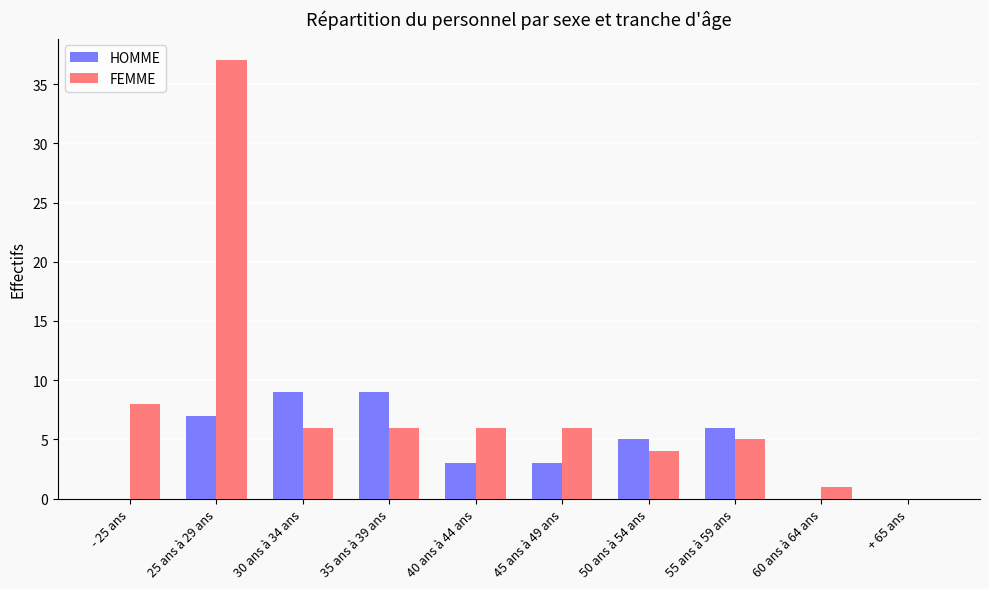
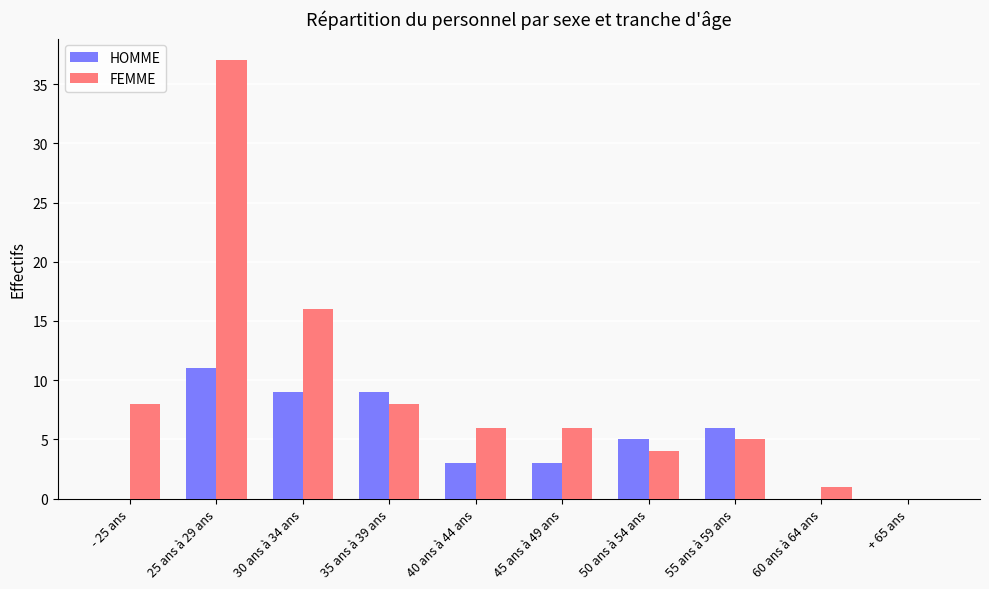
HOMME, 25 ans à 29 ans: 7 -> 11
FEMME, 30 ans à 34 ans: 6 -> 16
FEMME, 35 ans à 39 ans: 6 -> 8
